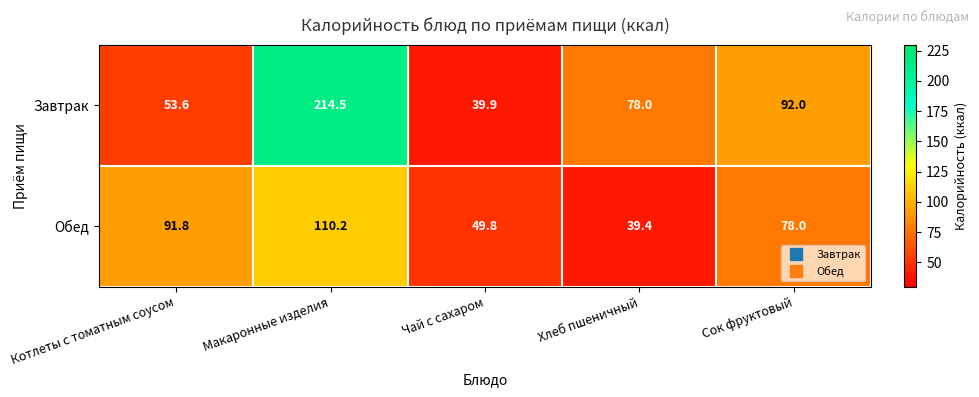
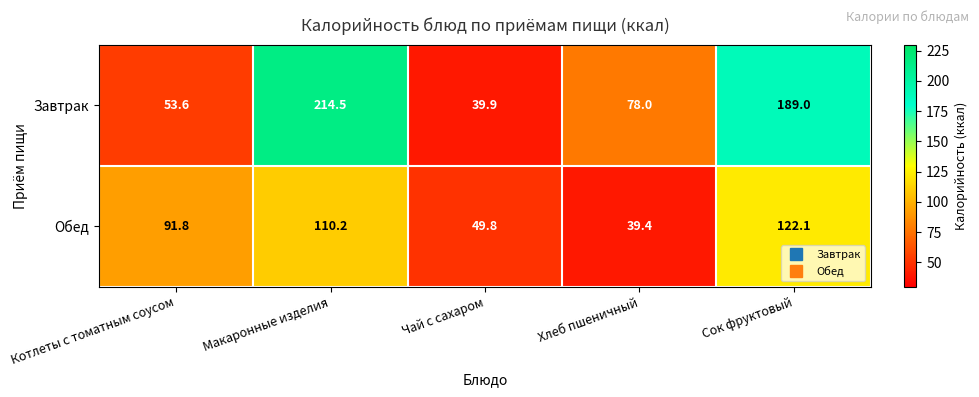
Завтрак, Сок фруктовый: 92.0 -> 189.0
Обед, Сок фруктовый: 78.0 -> 122.1
